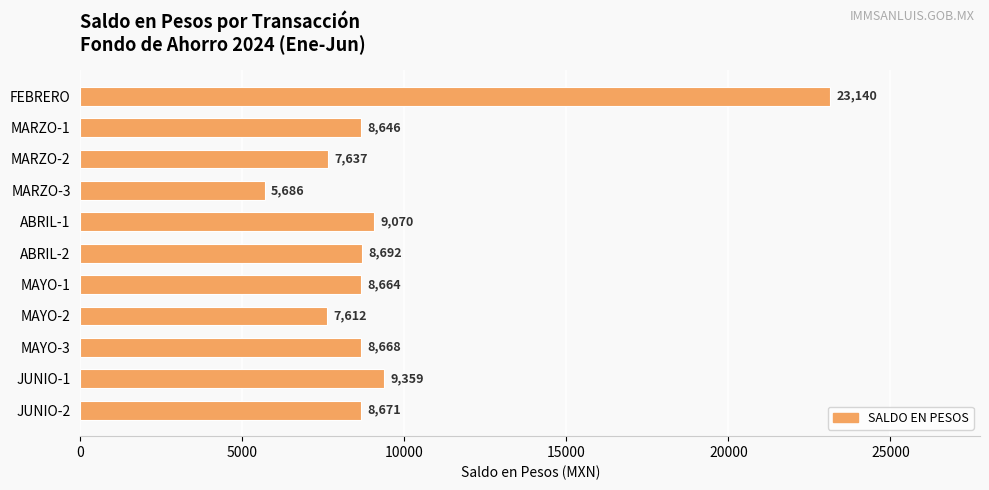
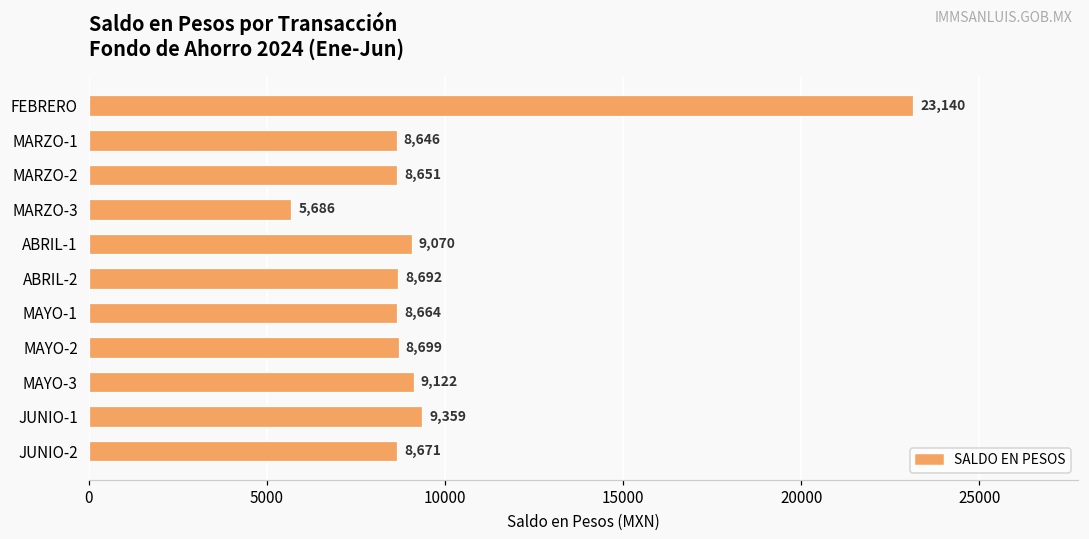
MARZO-2: 7,637 -> 8,651
MAYO-2: 7,612 -> 8,699
MAYO-3: 8,668 -> 9,122
